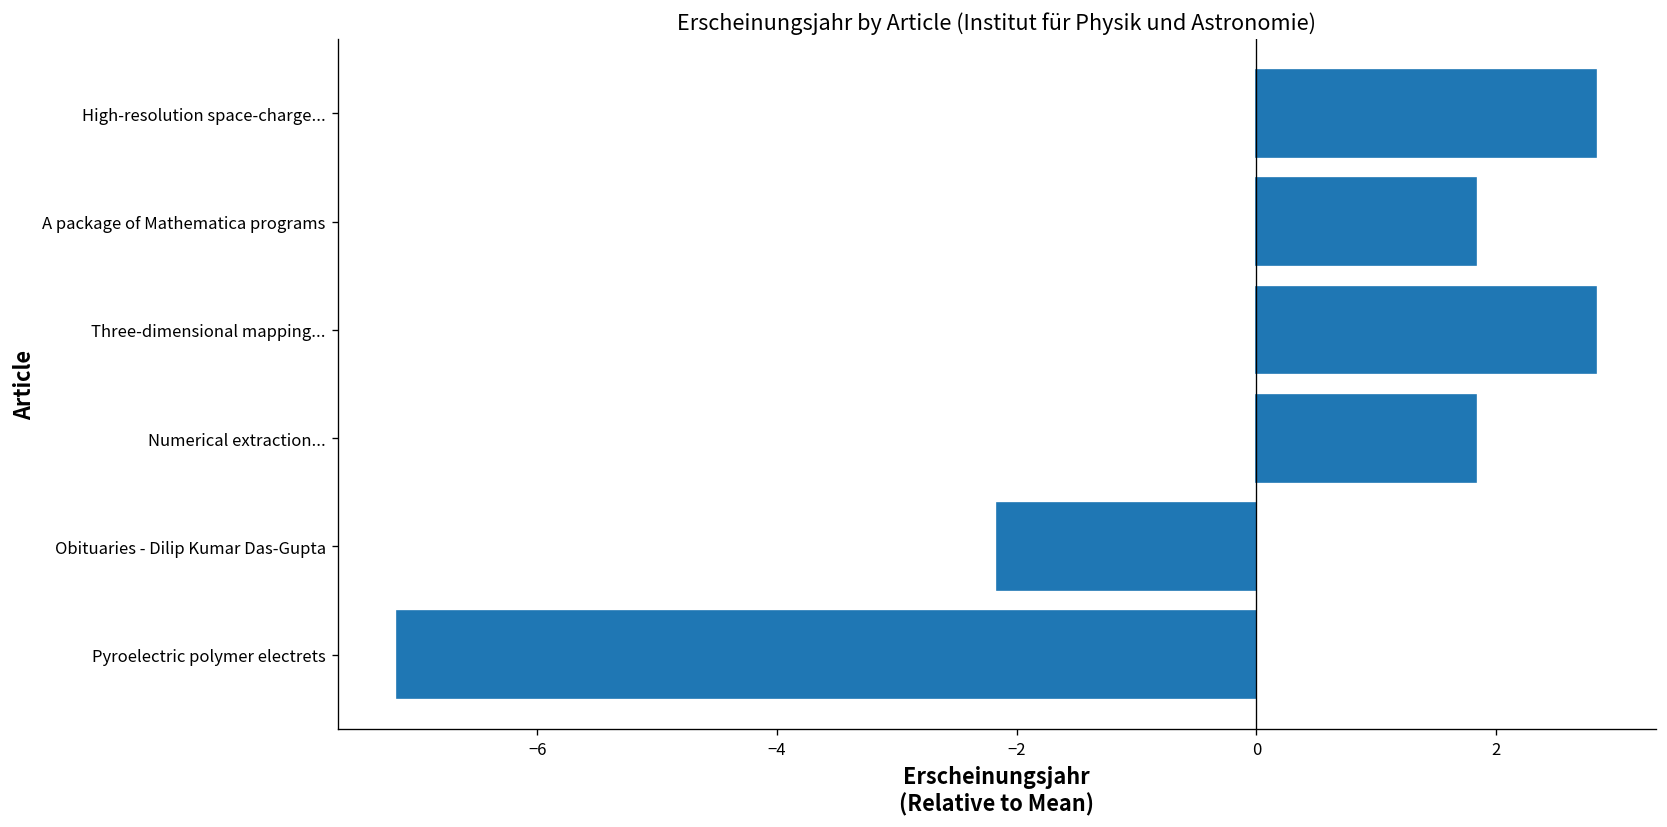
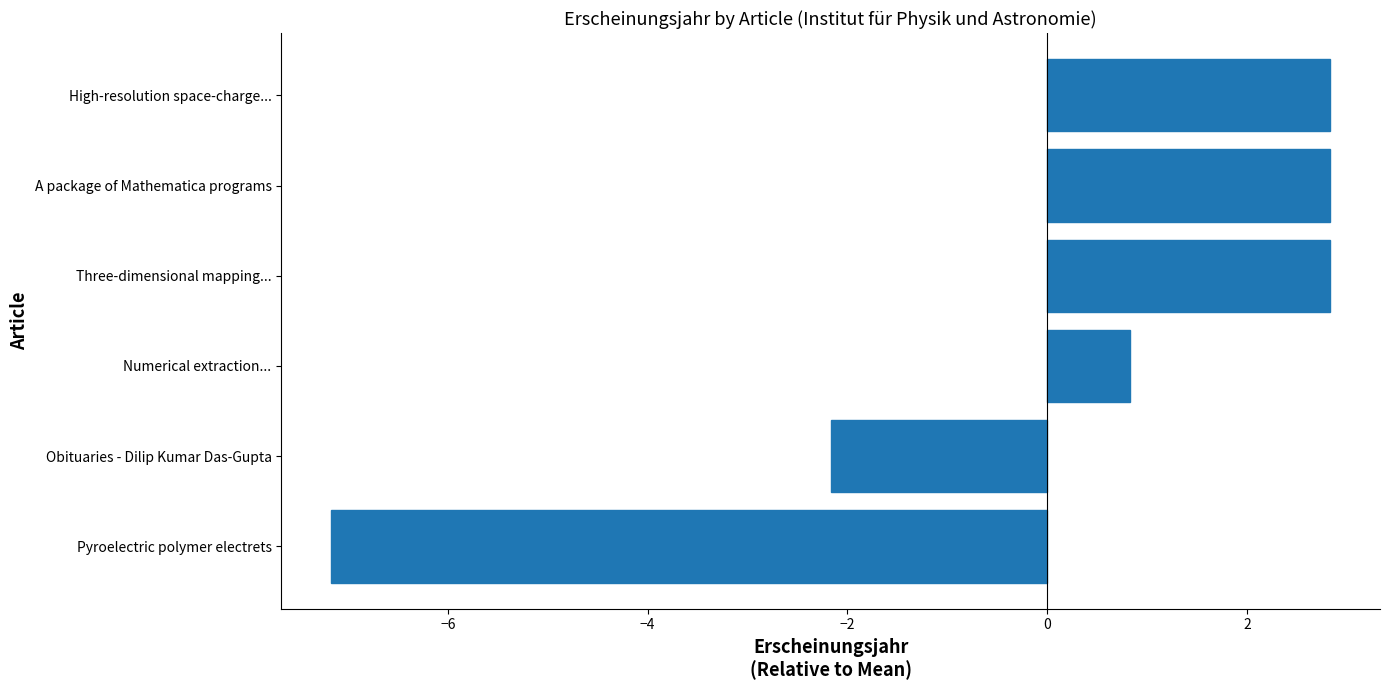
A package of Mathematica programs: 1.8 -> 2.8
Numerical extraction...: 1.8 -> 0.8
